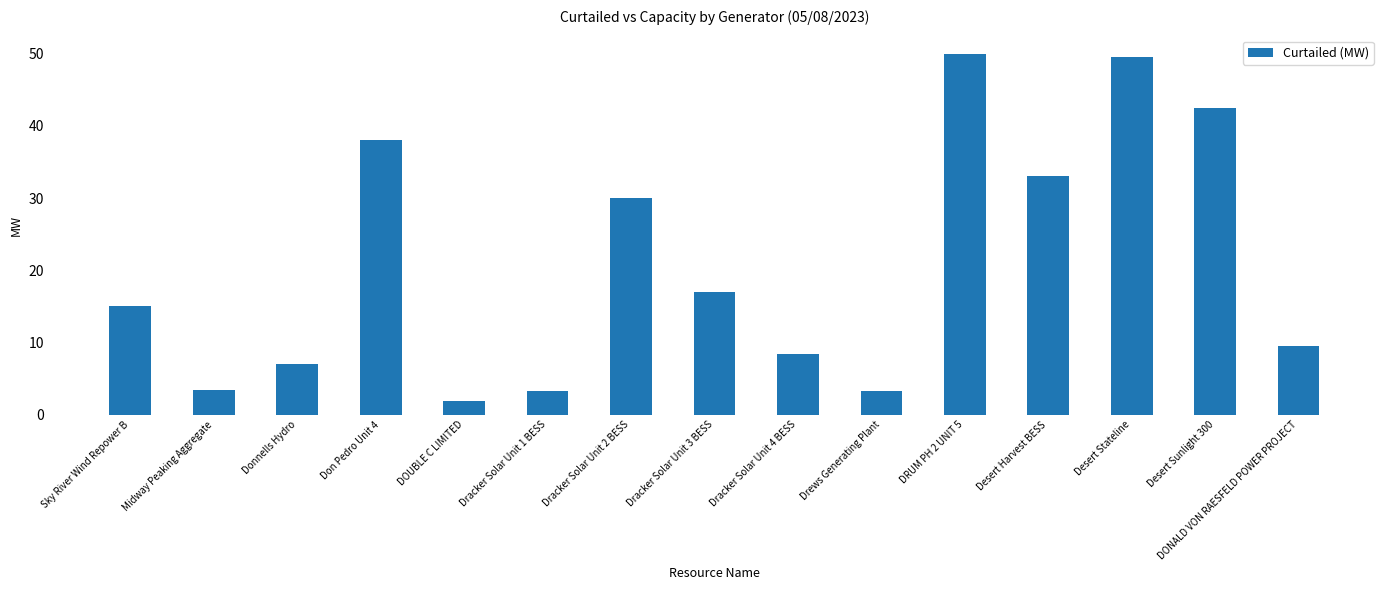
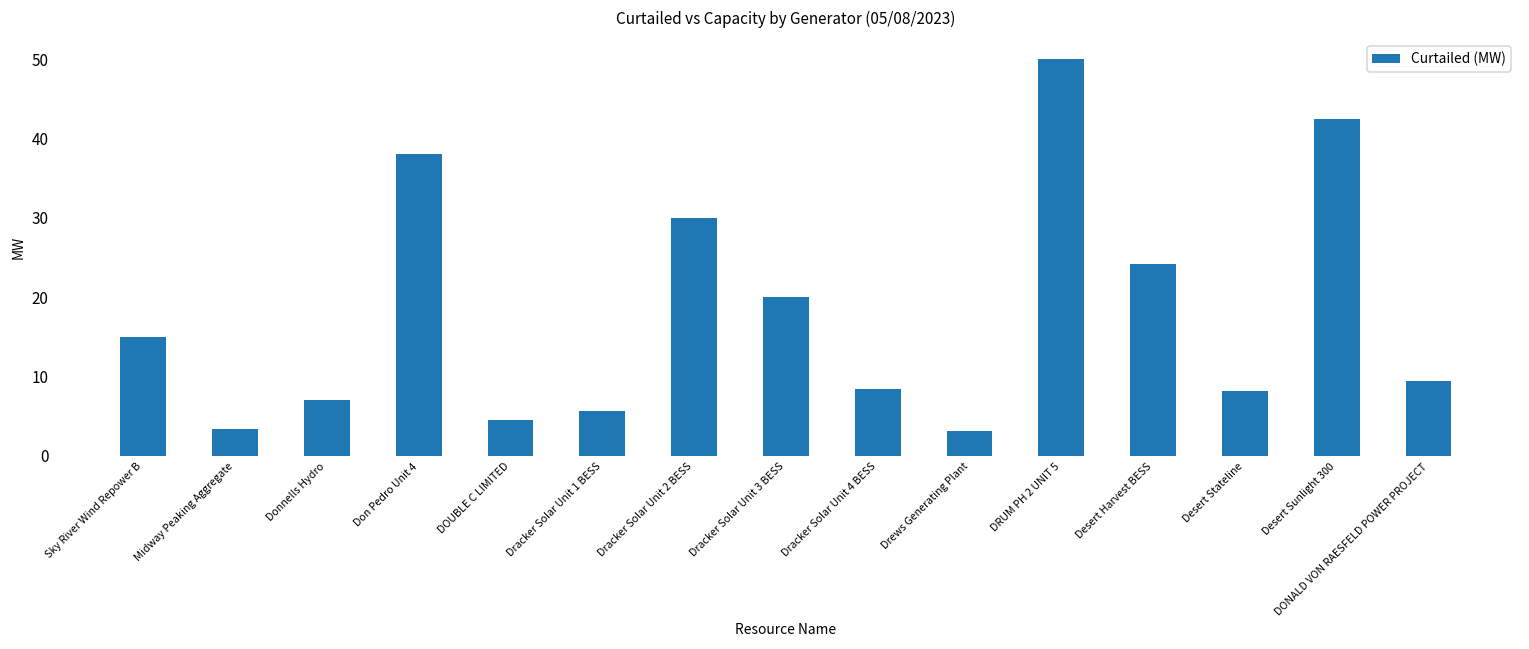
DOUBLE C LIMITED: 2 -> 5
Dracker Solar Unit 1 BESS: 3 -> 6
Dracker Solar Unit 3 BESS: 17 -> 20
Desert Harvest BESS: 33 -> 24
Desert Stateline: 50 -> 8
